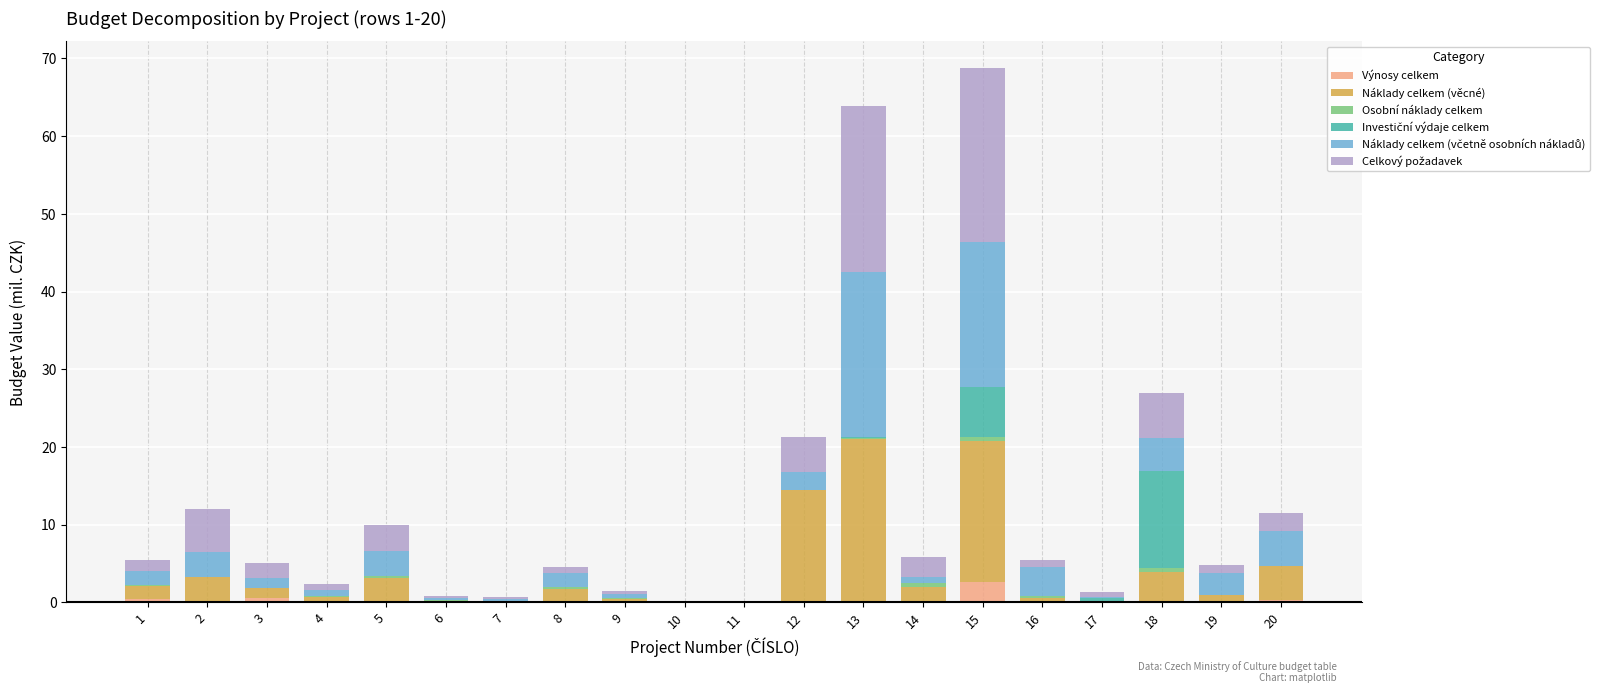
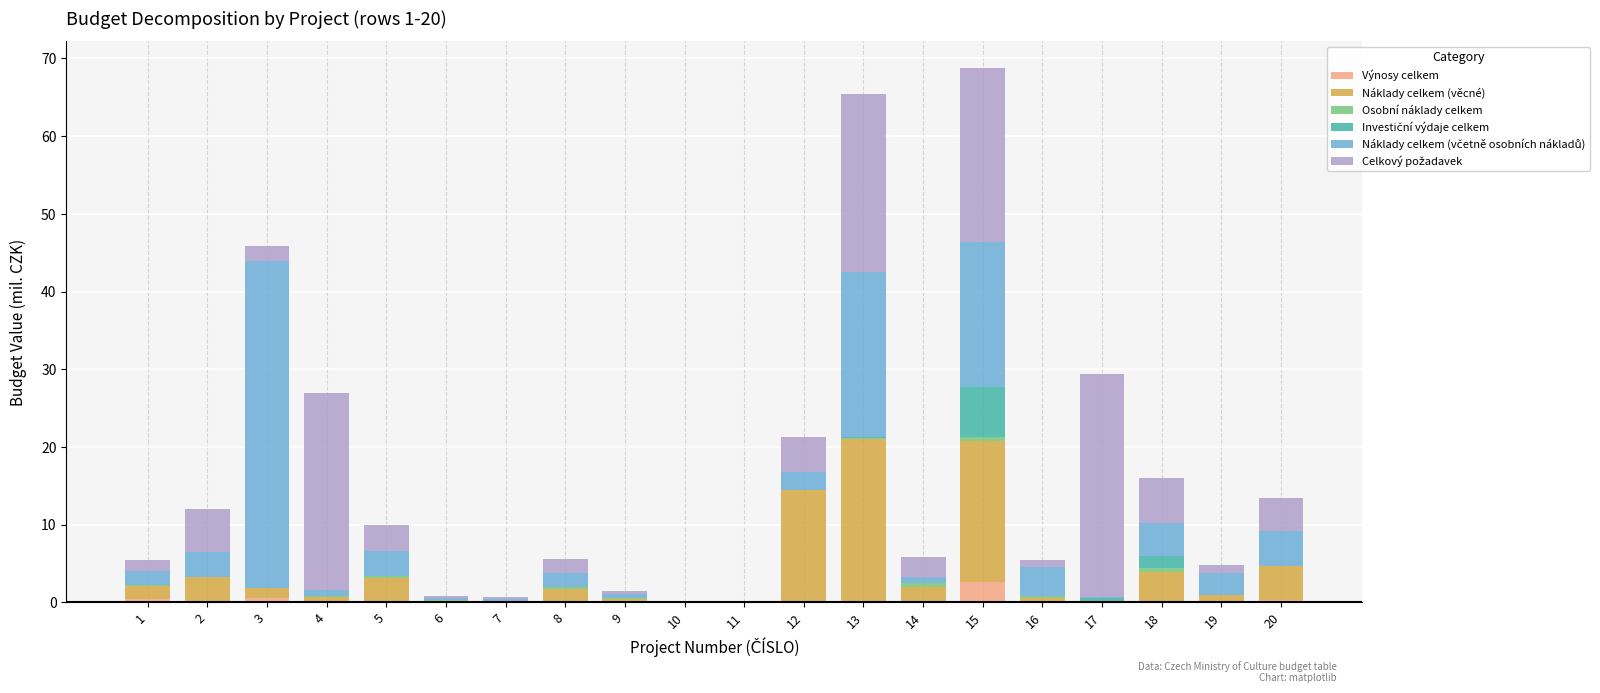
Náklady celkem (včetně osobních nákladů), 3: 1 -> 42
Celkový požadavek, 4: 1 -> 25
Celkový požadavek, 8: 1 -> 2
Celkový požadavek, 13: 21 -> 23
Celkový požadavek, 17: 1 -> 29
Investiční výdaje celkem, 18: 13 -> 2
Celkový požadavek, 20: 2 -> 4
